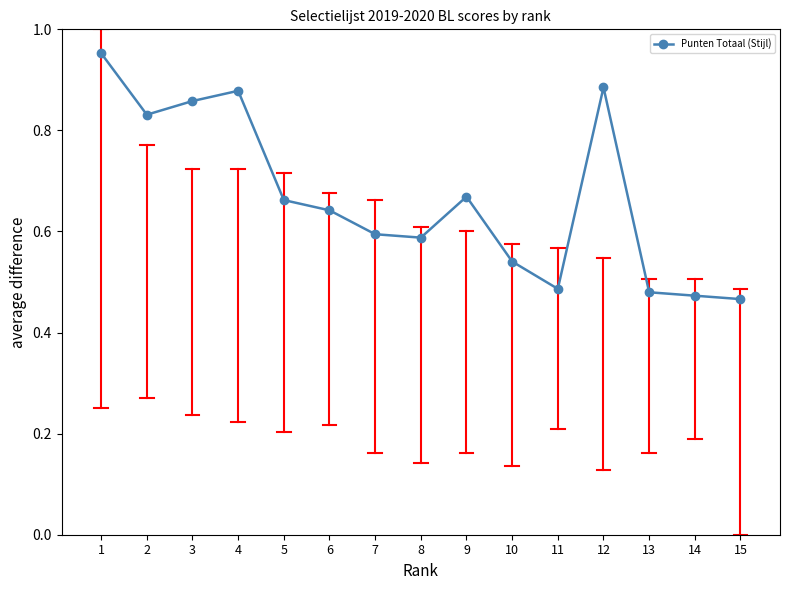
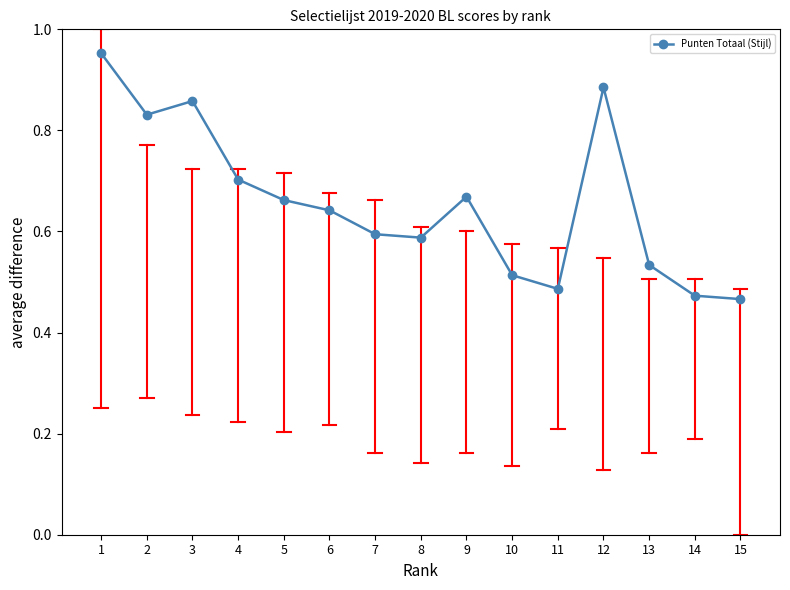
Punten Totaal (Stijl), 4: 0.88 -> 0.70
Punten Totaal (Stijl), 10: 0.54 -> 0.51
Punten Totaal (Stijl), 13: 0.48 -> 0.53
